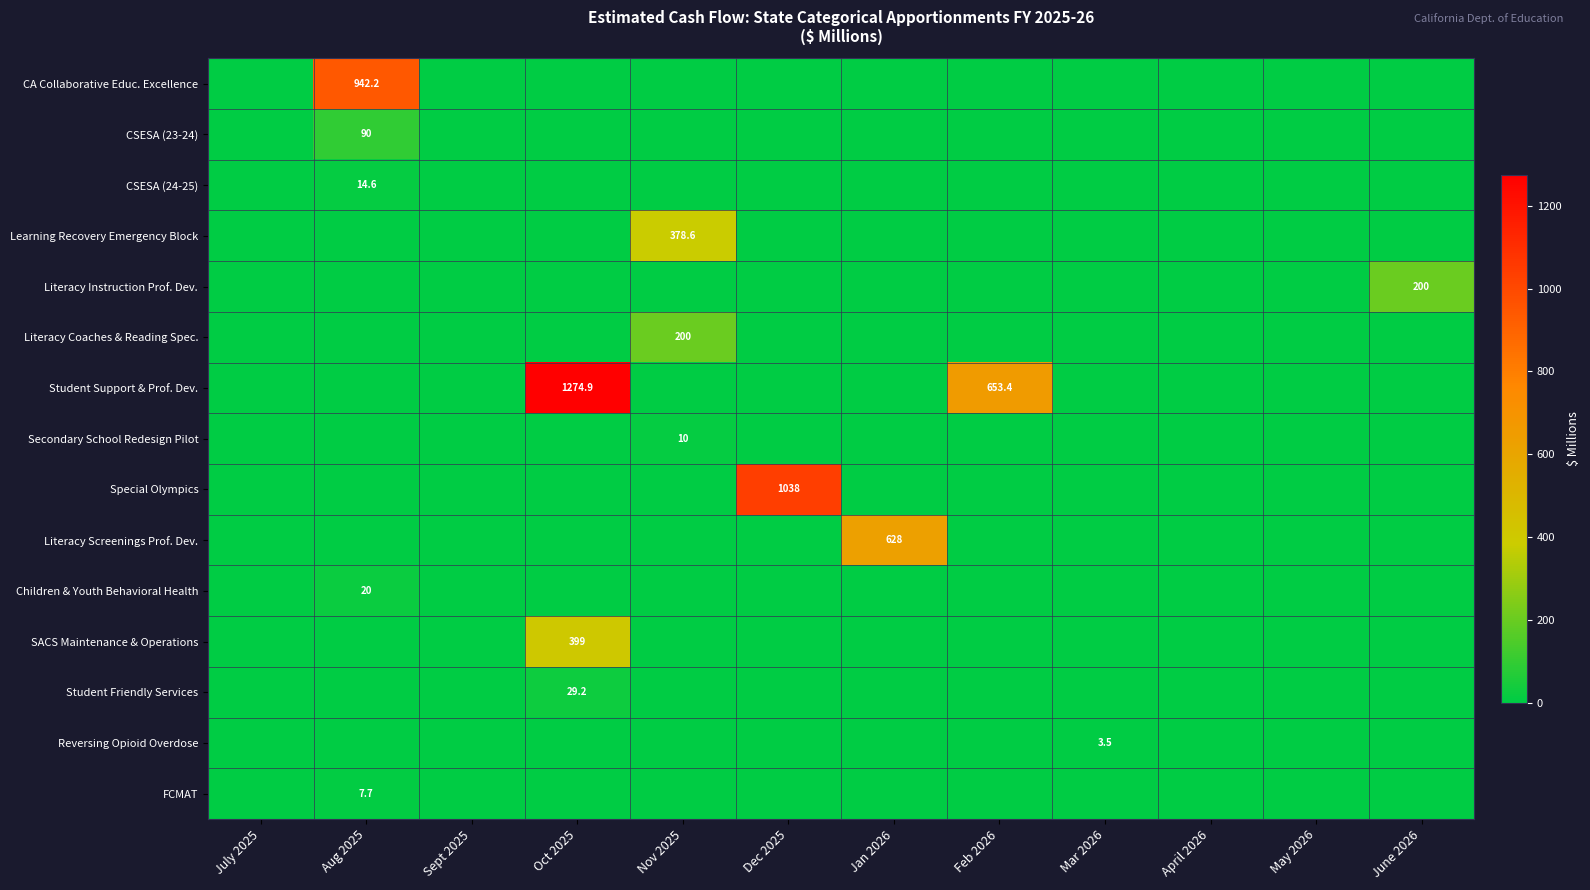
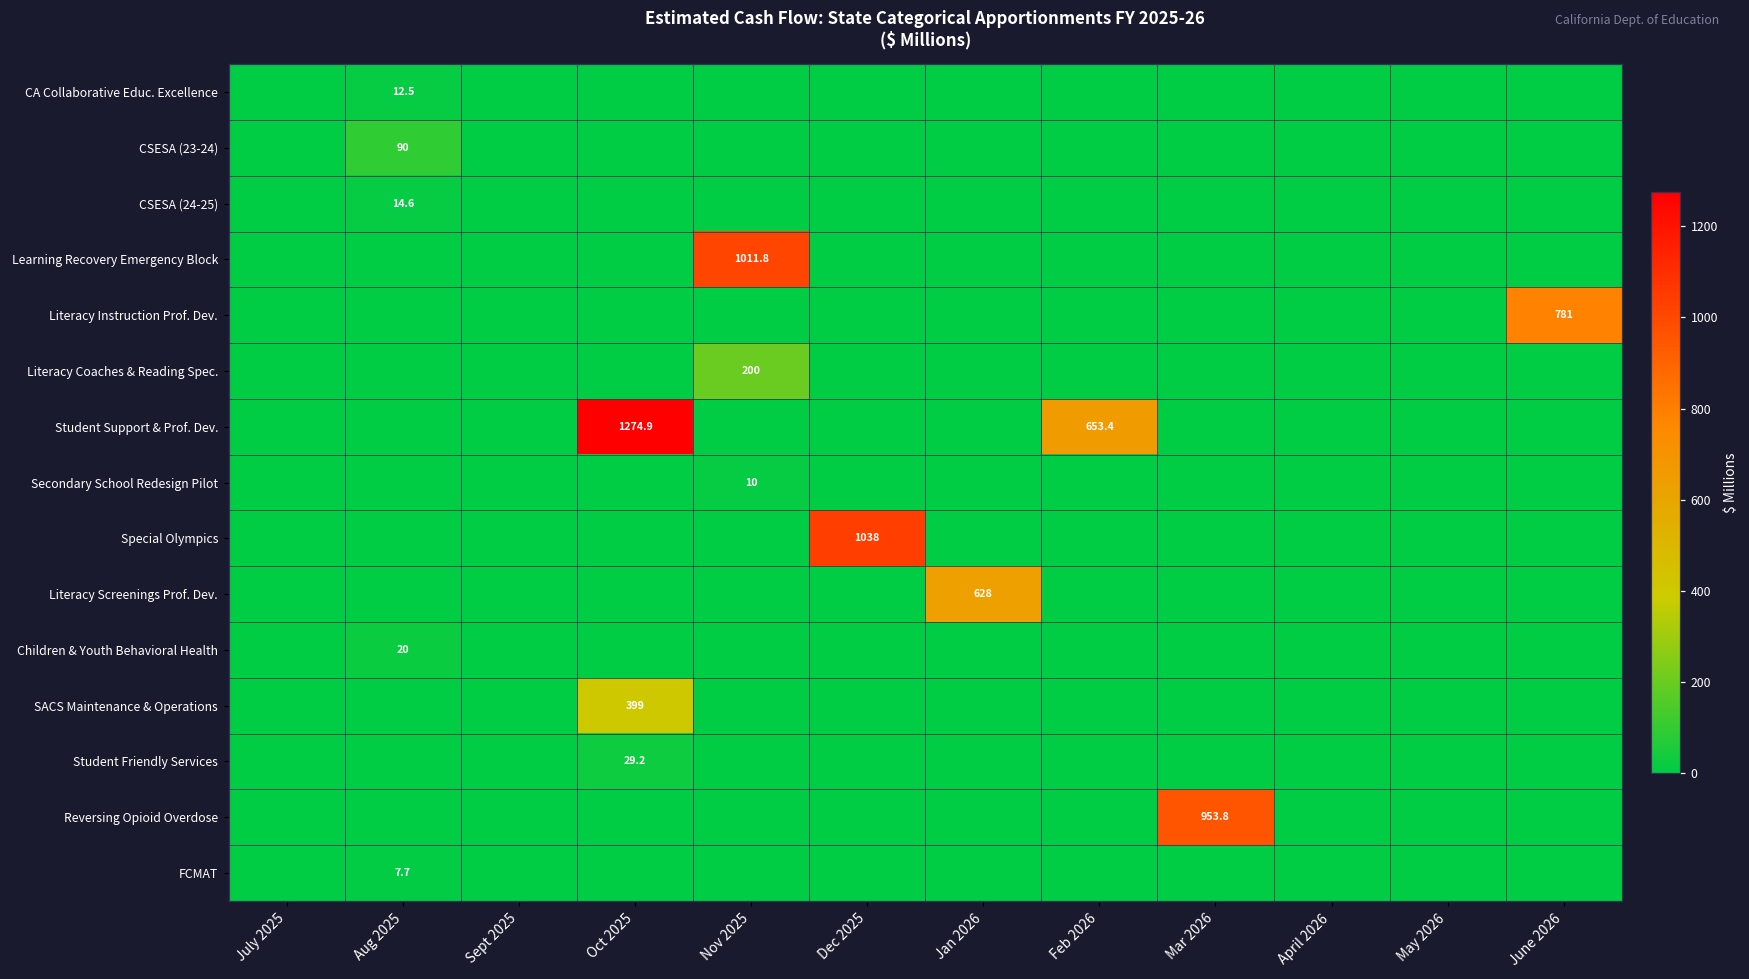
CA Collaborative Educ. Excellence, Aug 2025: 942.2 -> 12.5
Learning Recovery Emergency Block, Nov 2025: 378.6 -> 1011.8
Literacy Instruction Prof. Dev., June 2026: 200 -> 781
Reversing Opioid Overdose, Mar 2026: 3.5 -> 953.8
